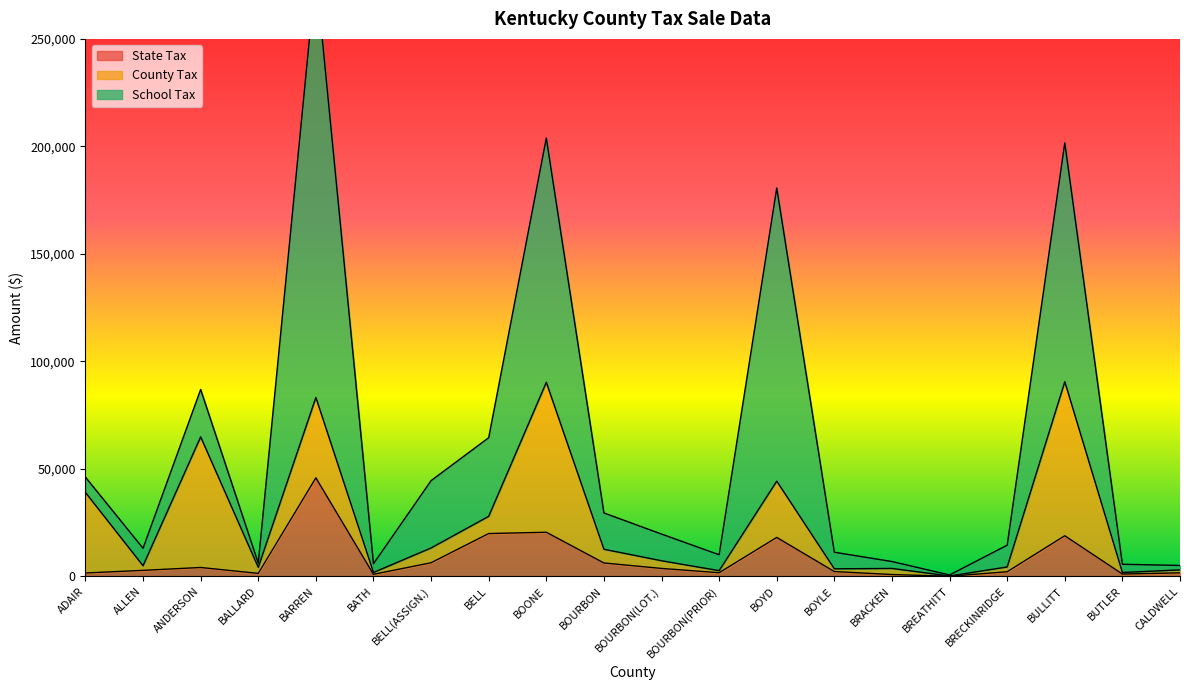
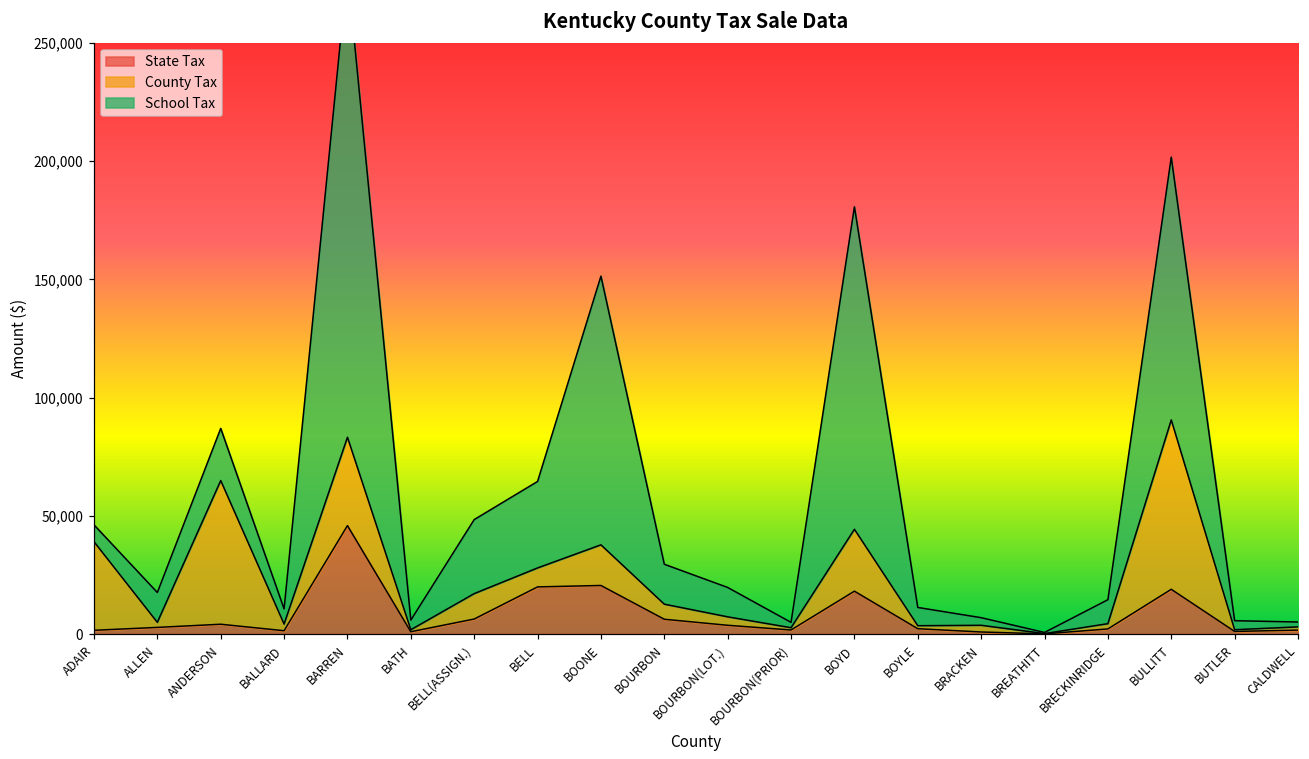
School Tax, ALLEN: 8,000 -> 13,000
School Tax, BALLARD: 2,000 -> 6,000
County Tax, BELL(ASSIGN.): 7,000 -> 11,000
County Tax, BOONE: 70,000 -> 17,000
School Tax, BOURBON(PRIOR): 7,000 -> 2,000
